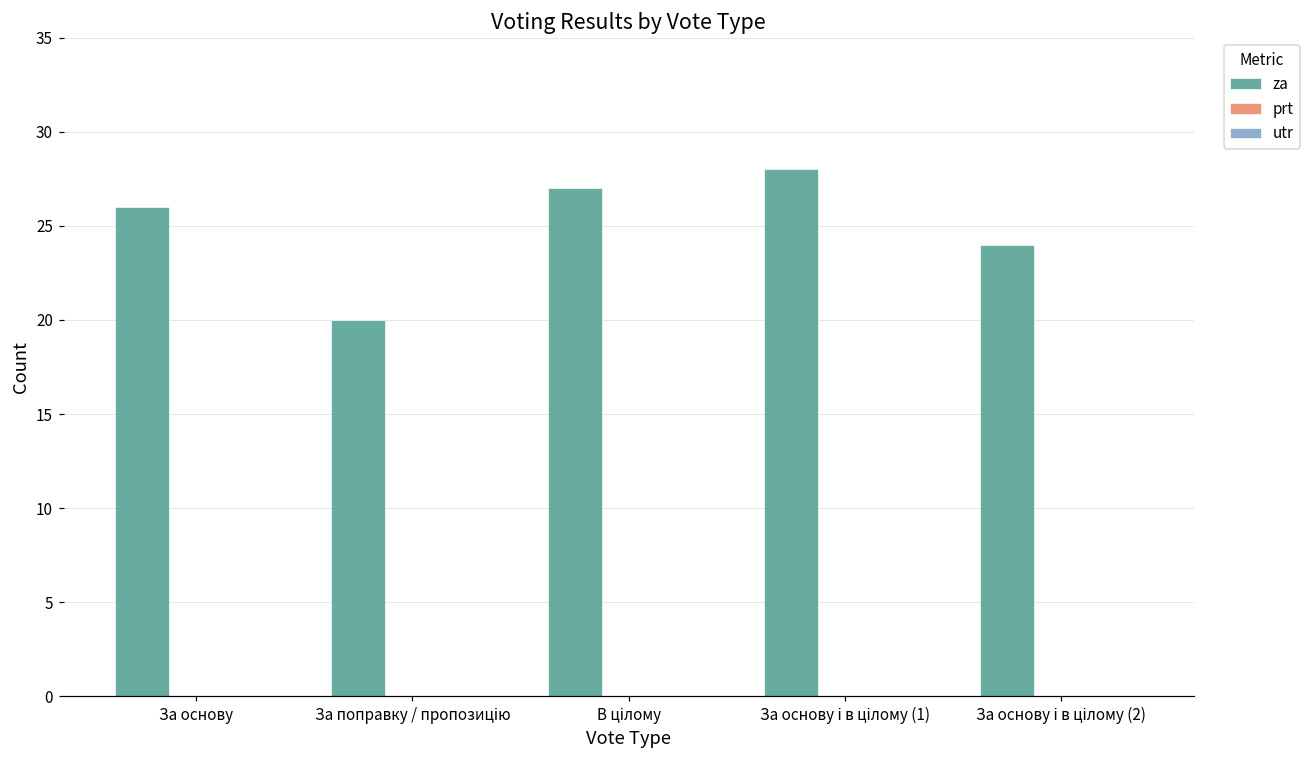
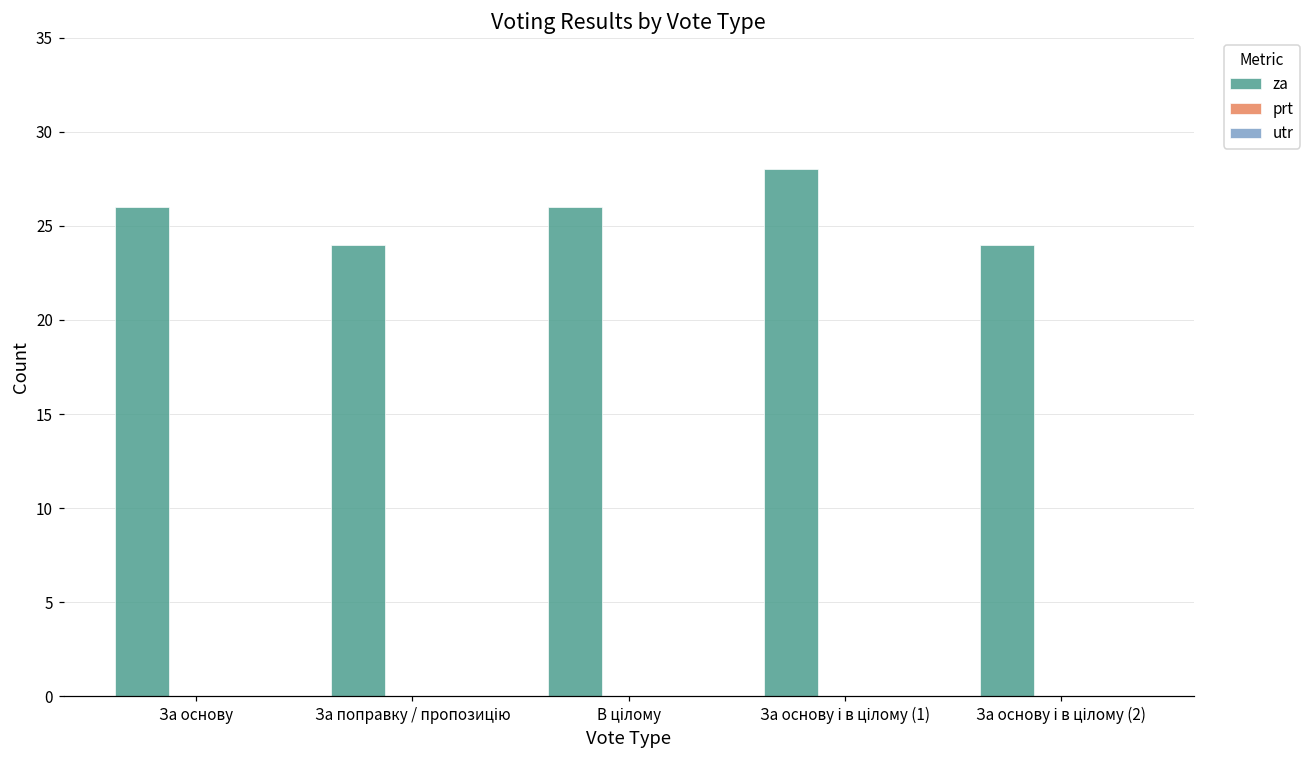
za, За поправку / пропозицію: 20 -> 24
za, В цілому: 27 -> 26
